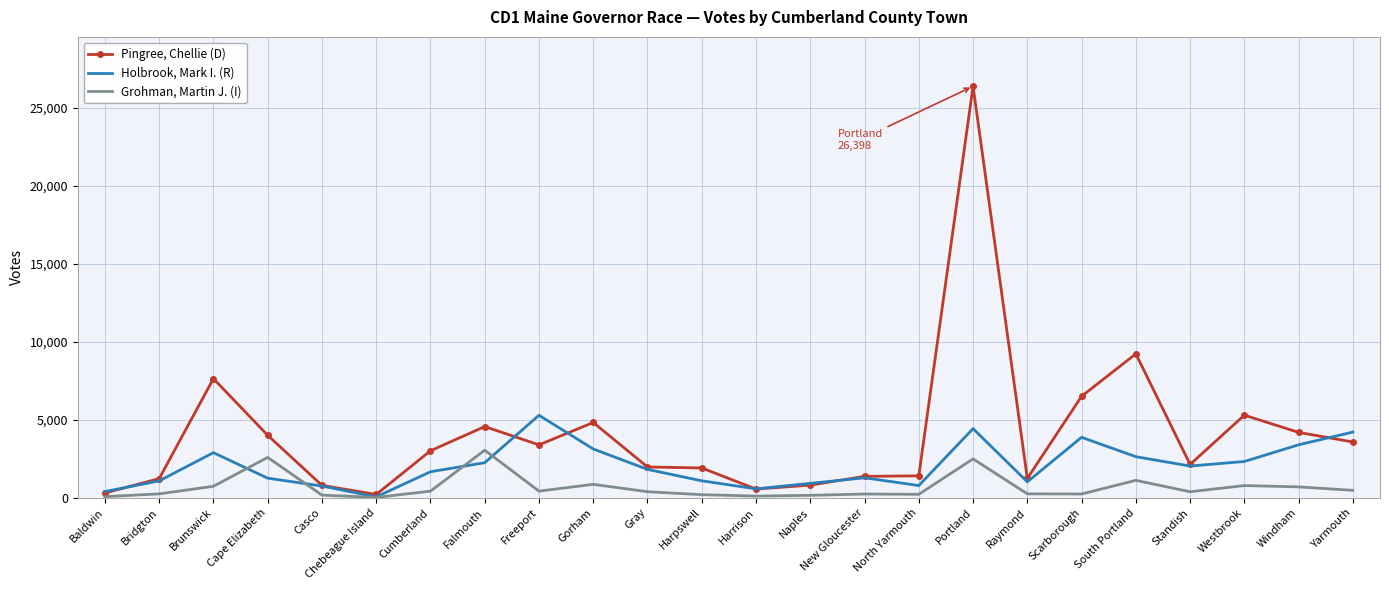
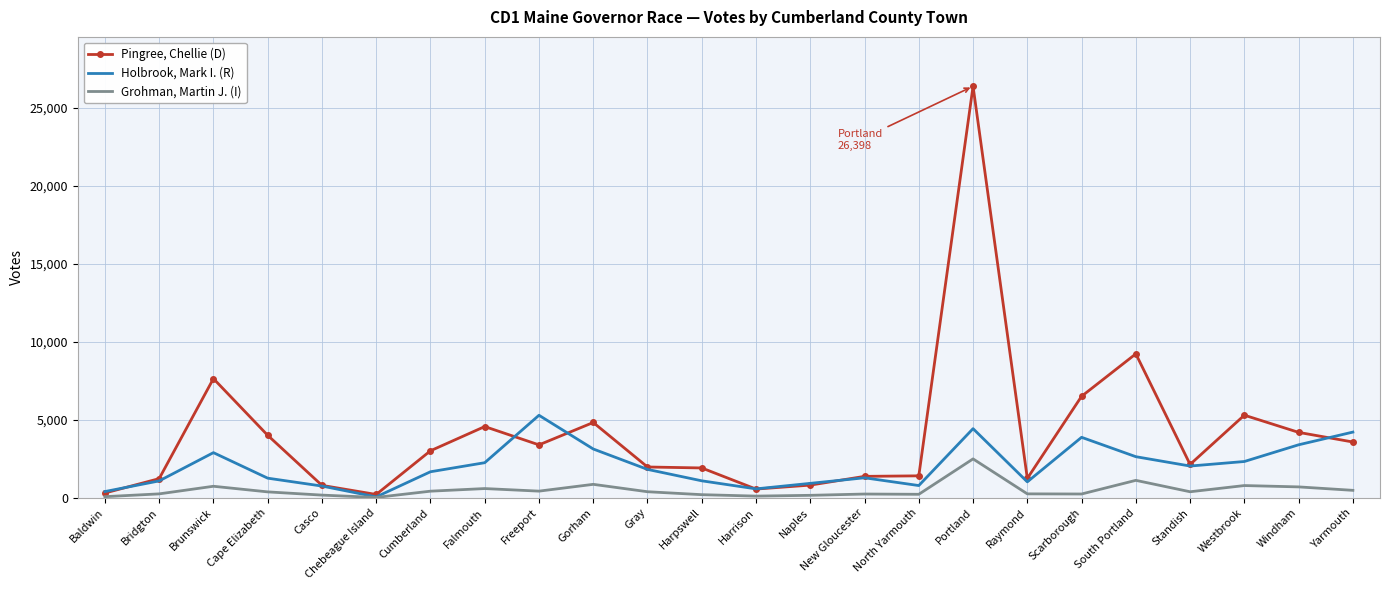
Grohman, Martin J. (I), Cape Elizabeth: 2,600 -> 400
Grohman, Martin J. (I), Falmouth: 3,000 -> 600
